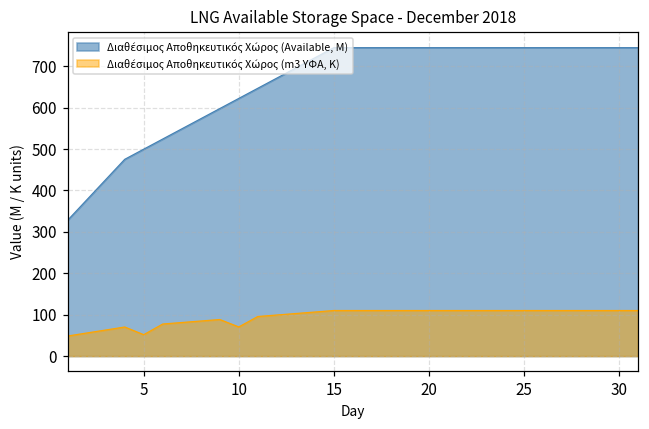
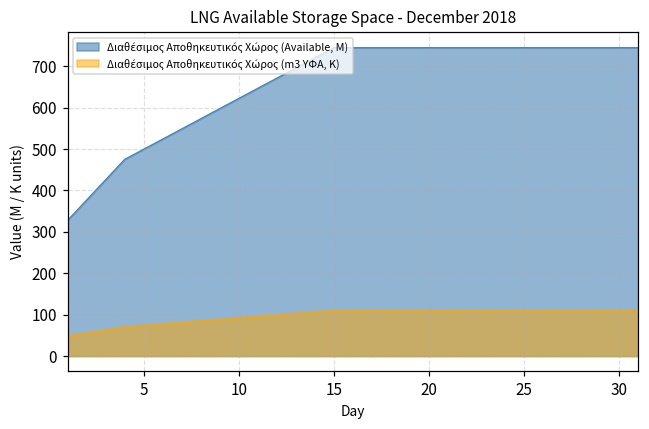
Διαθέσιμος Αποθηκευτικός Χώρος (m3 ΥΦΑ, K), 5: 50 -> 70
Διαθέσιμος Αποθηκευτικός Χώρος (m3 ΥΦΑ, K), 10: 70 -> 90
